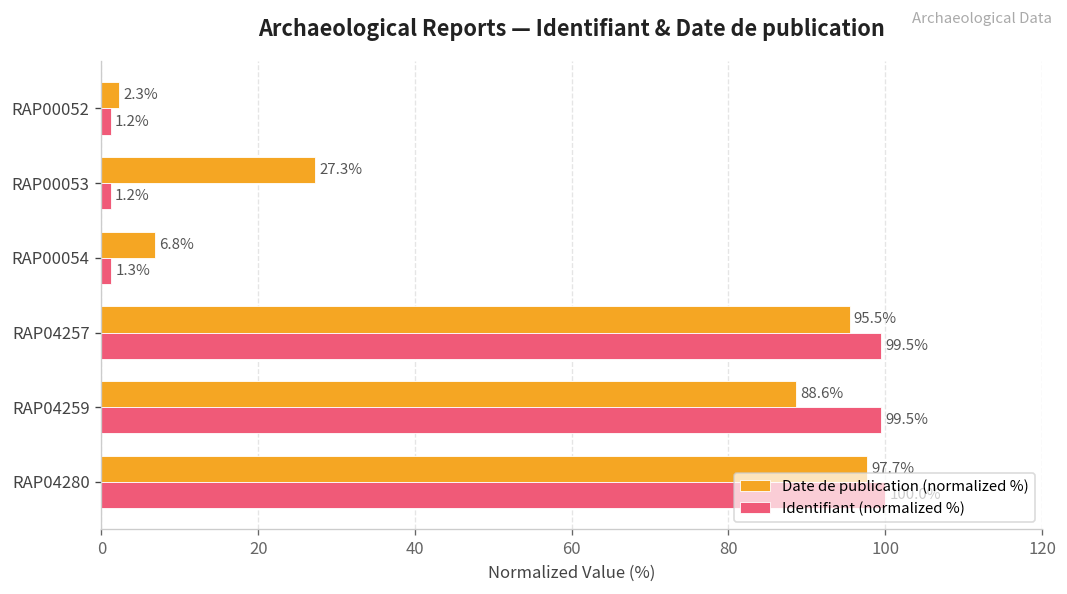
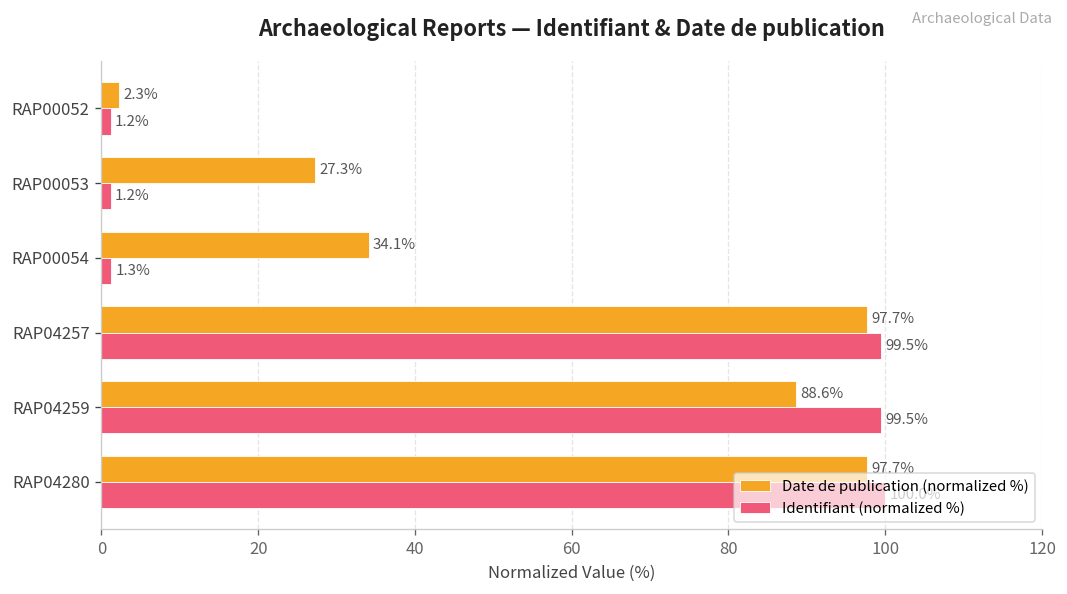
Date de publication (normalized %), RAP00054: 6.8% -> 34.1%
Date de publication (normalized %), RAP04257: 95.5% -> 97.7%
